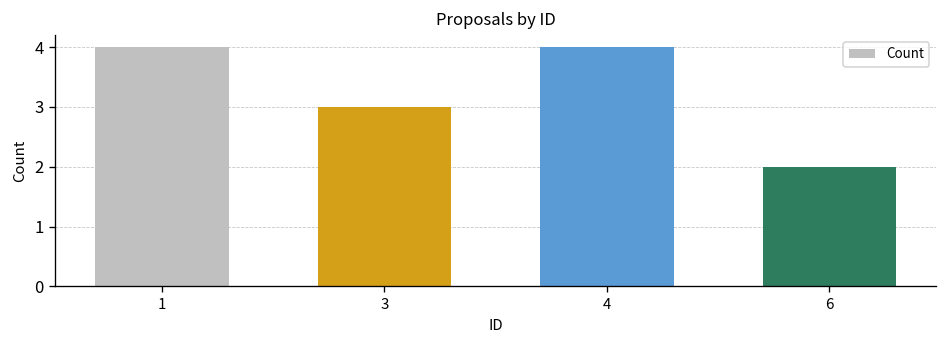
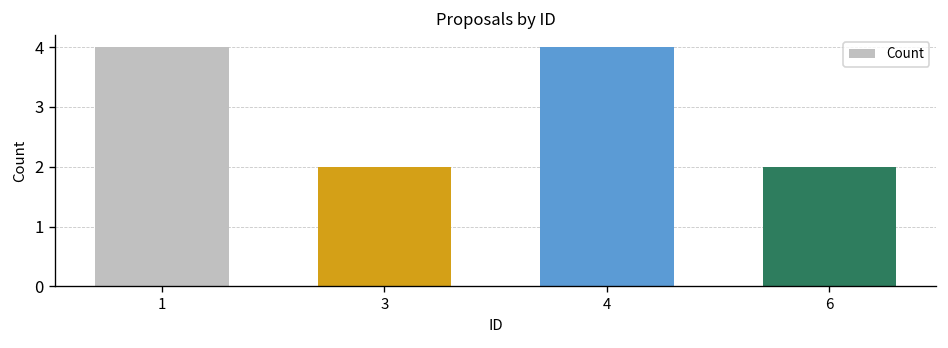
3: 3 -> 2
